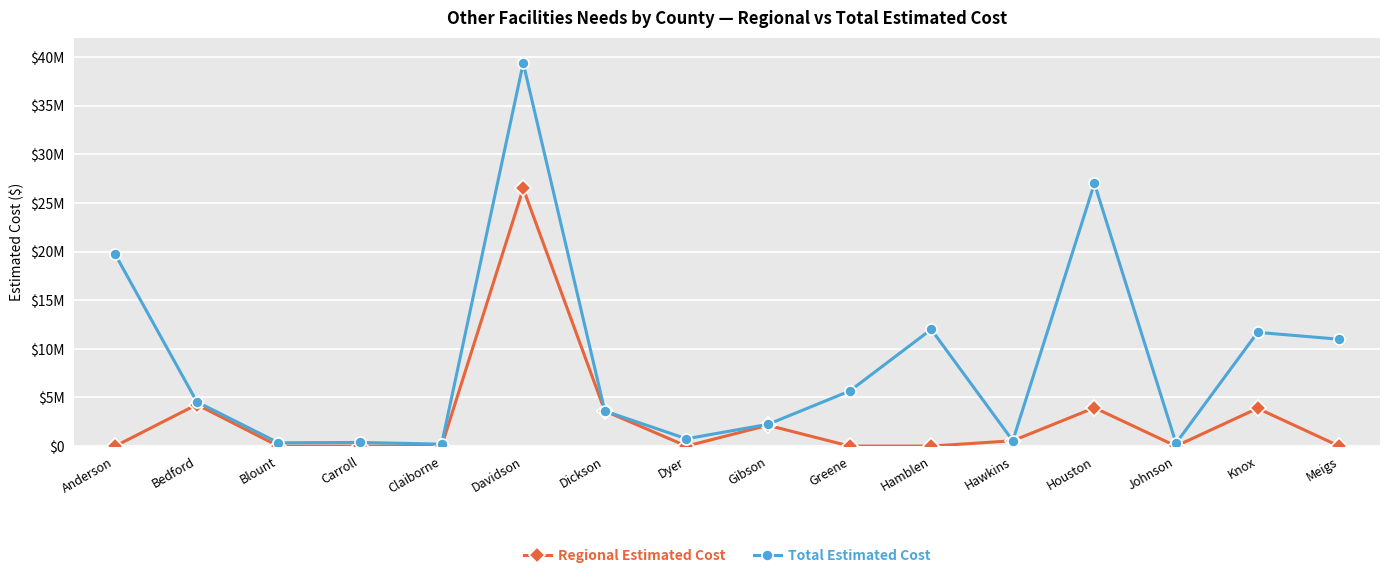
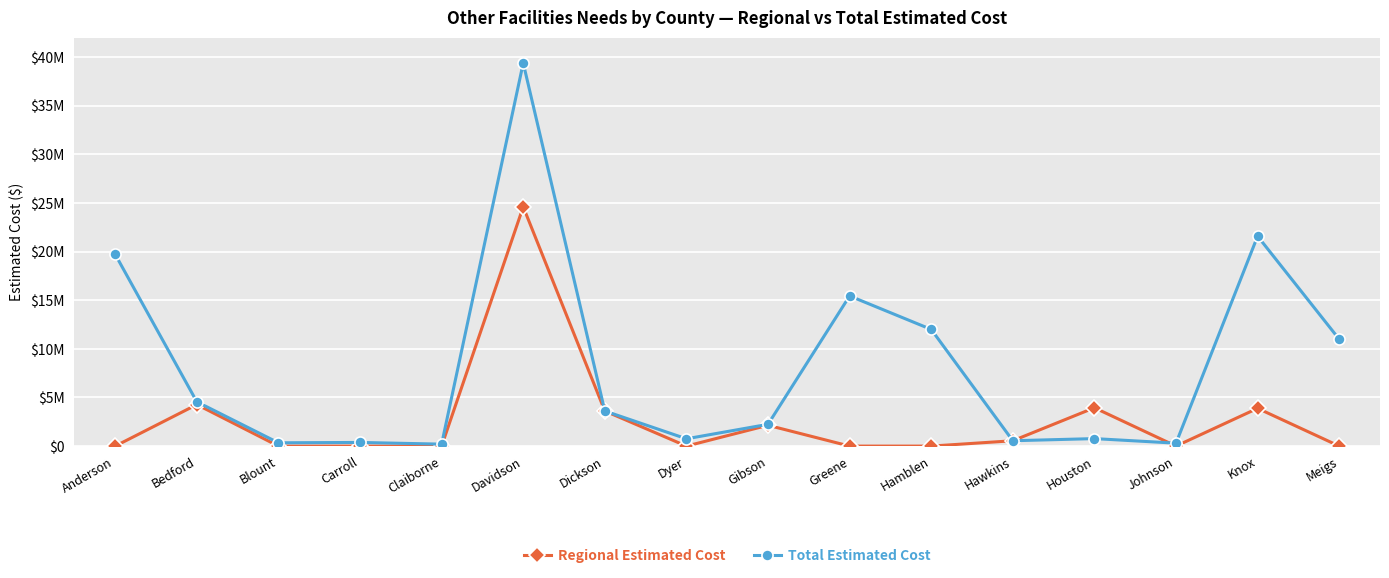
Regional Estimated Cost, Davidson: $26000000 -> $25000000
Total Estimated Cost, Greene: $6000000 -> $15000000
Total Estimated Cost, Houston: $27000000 -> $1000000
Total Estimated Cost, Knox: $12000000 -> $22000000
